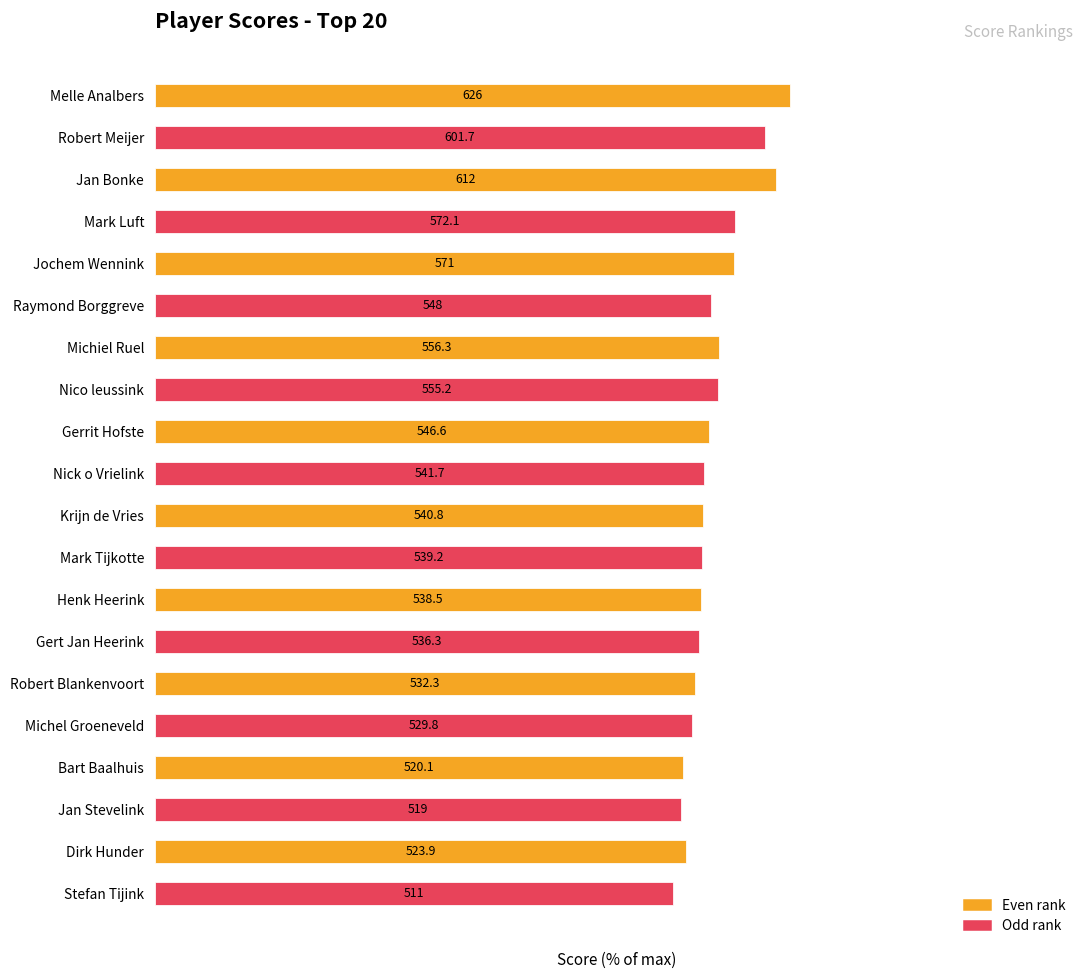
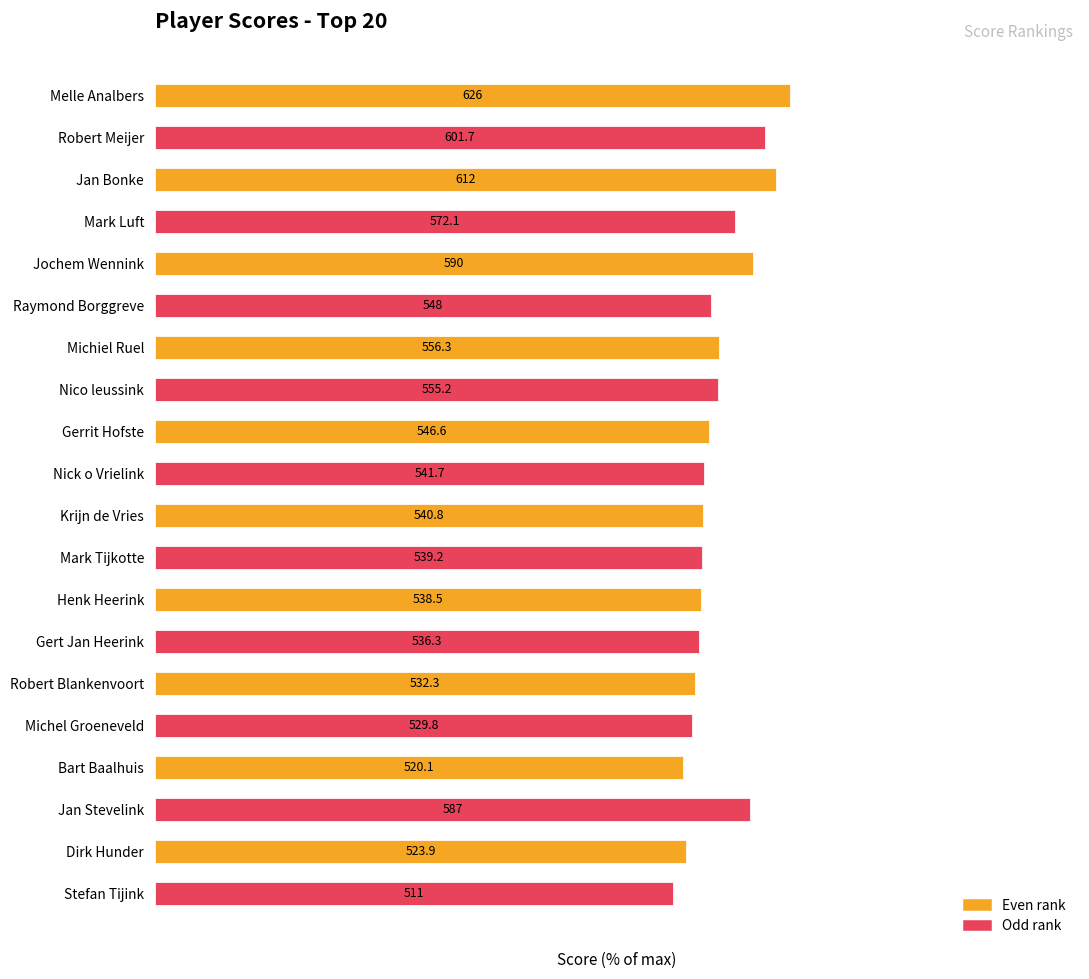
Jochem Wennink: 571 -> 590
Jan Stevelink: 519 -> 587
